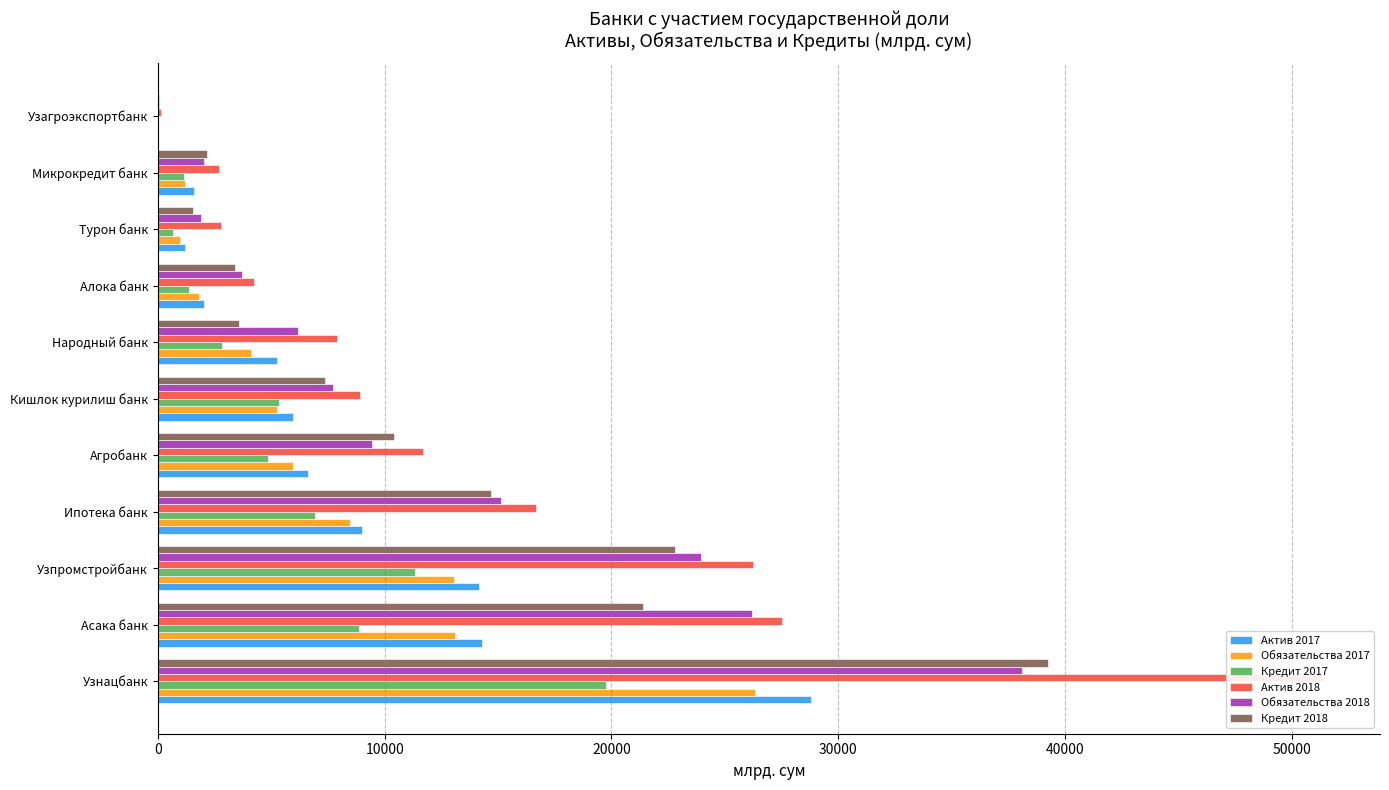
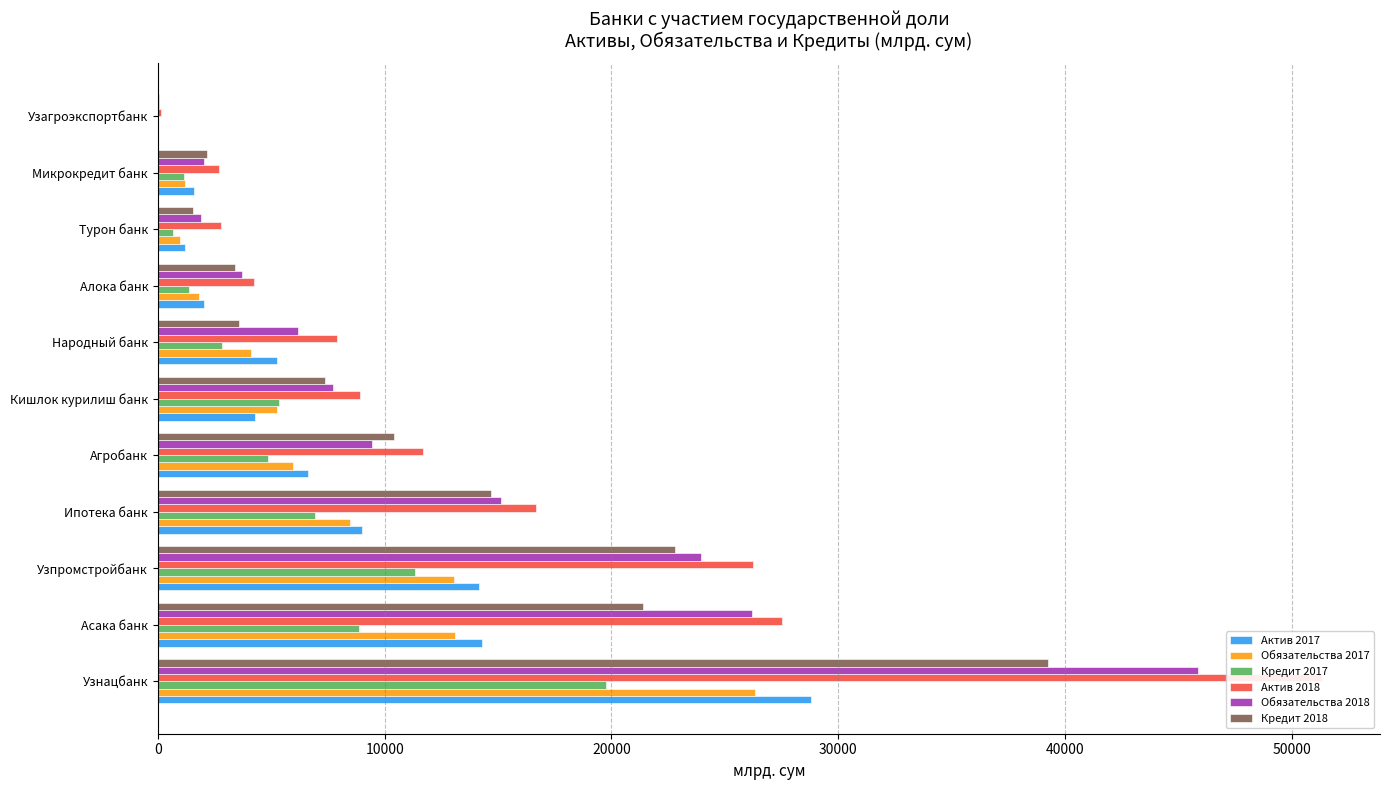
Актив 2017, Кишлок курилиш банк: 6000 -> 4300
Обязательства 2018, Узнацбанк: 38100 -> 45900
